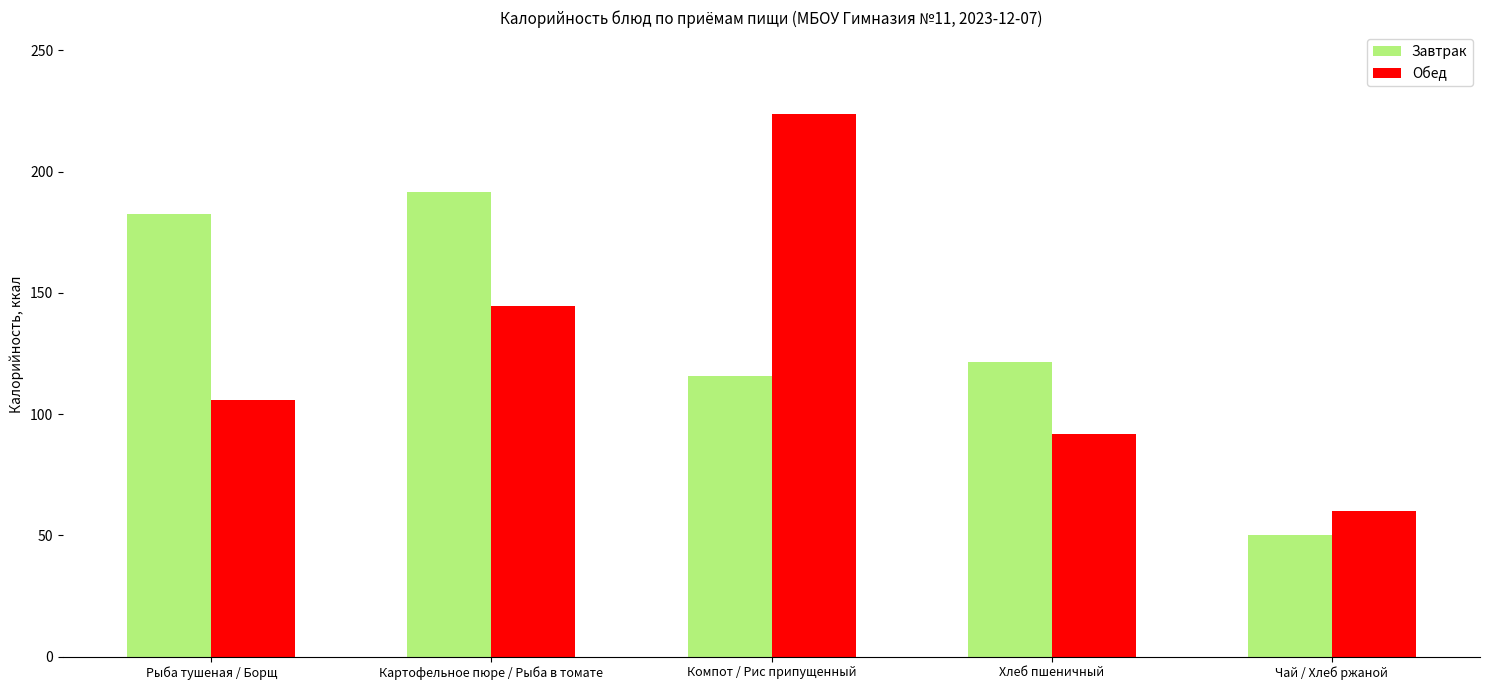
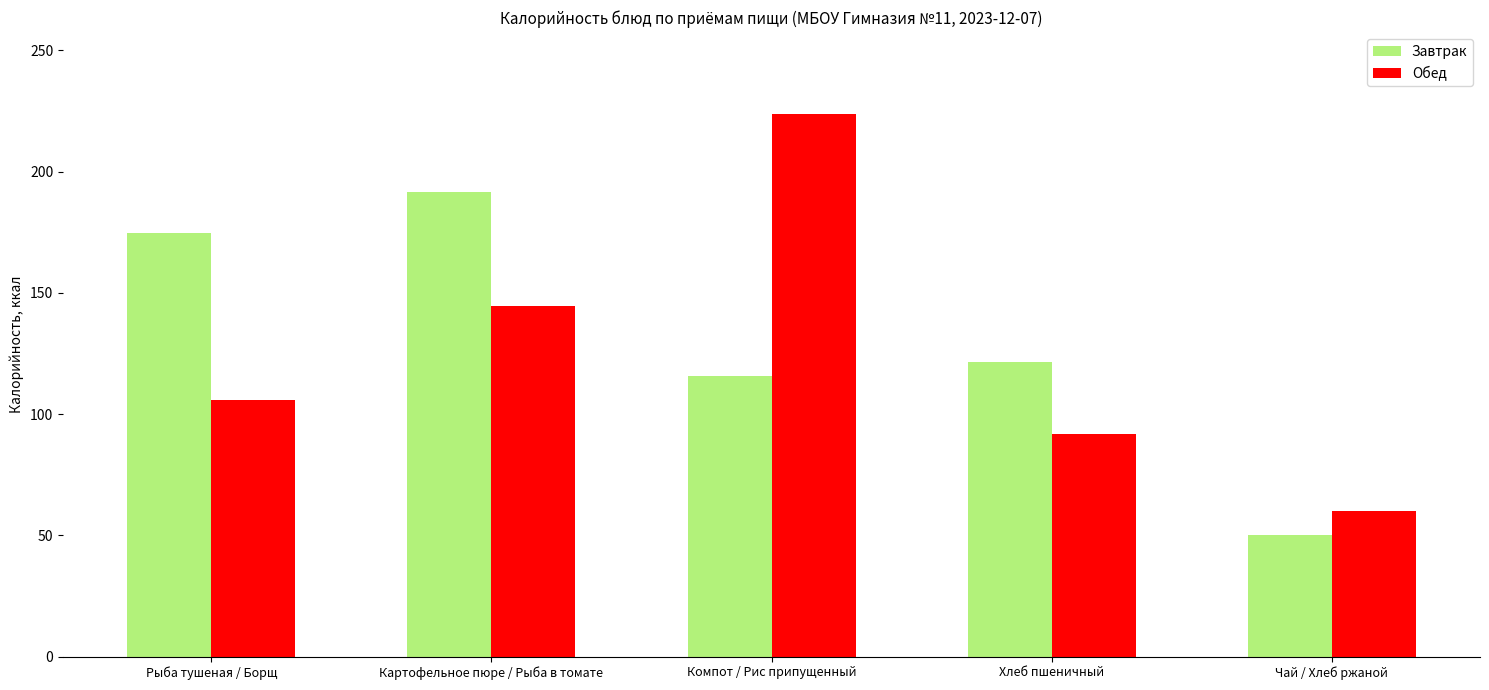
Завтрак, Рыба тушеная / Борщ: 183 -> 175
